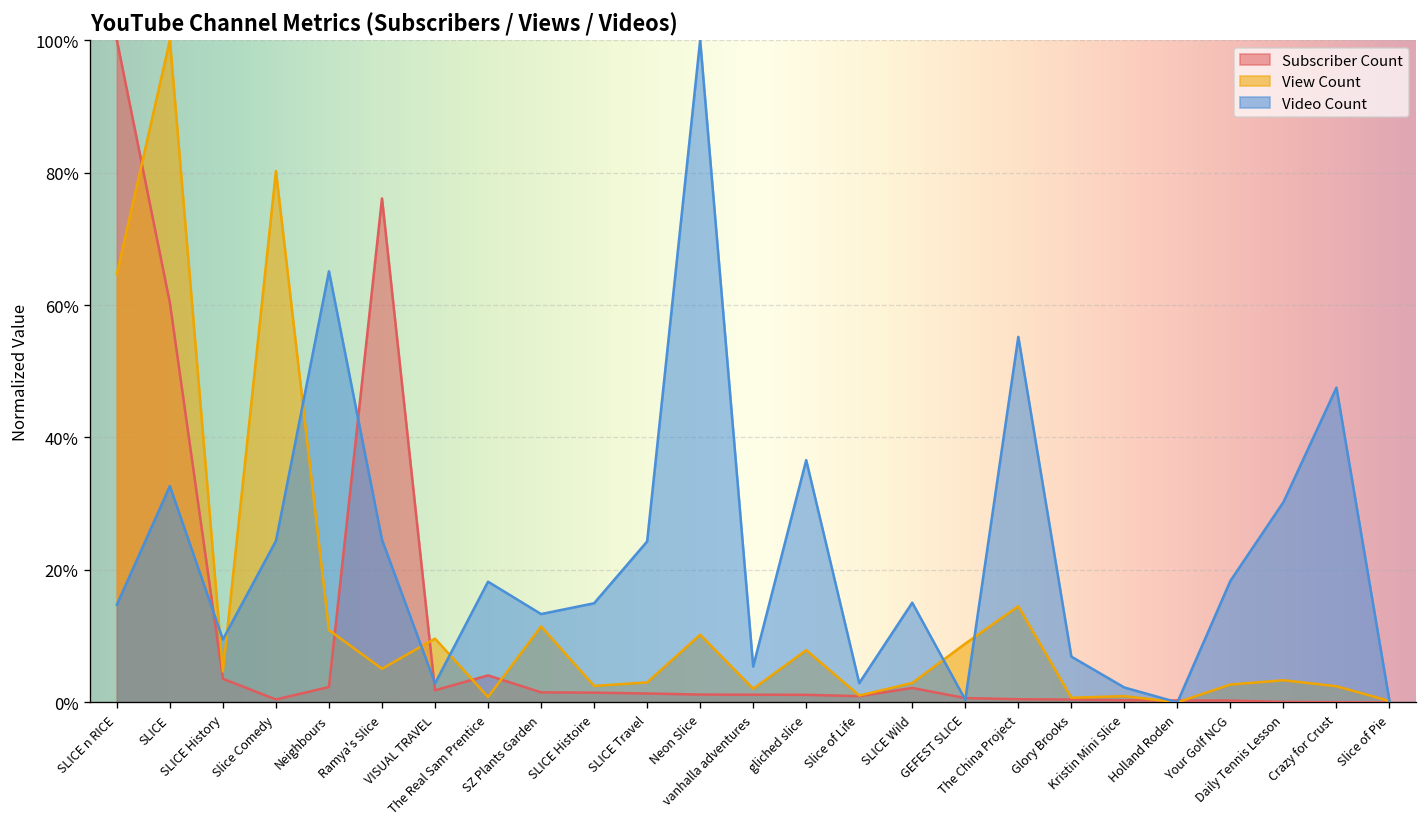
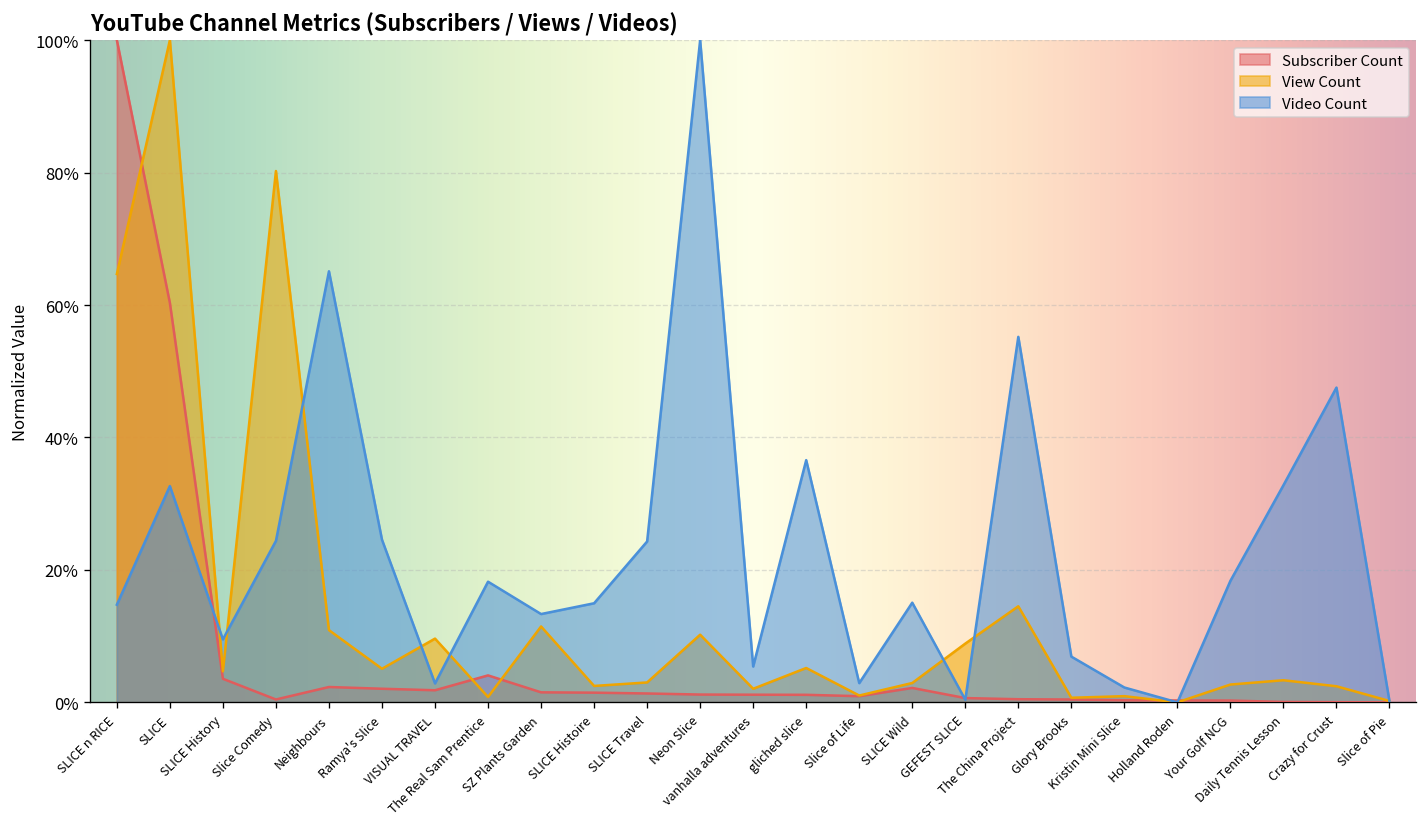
Subscriber Count, Ramya's Slice: 76% -> 2%
View Count, gliched slice: 8% -> 5%
Video Count, Daily Tennis Lesson: 30% -> 33%
